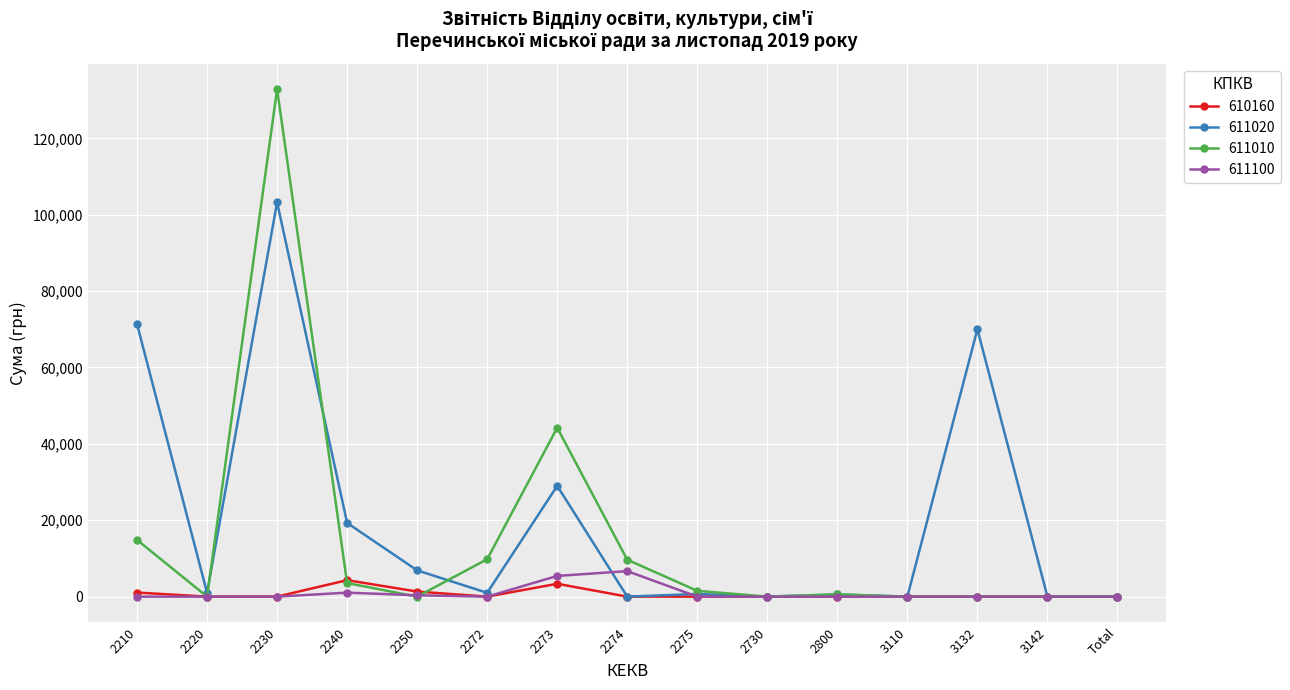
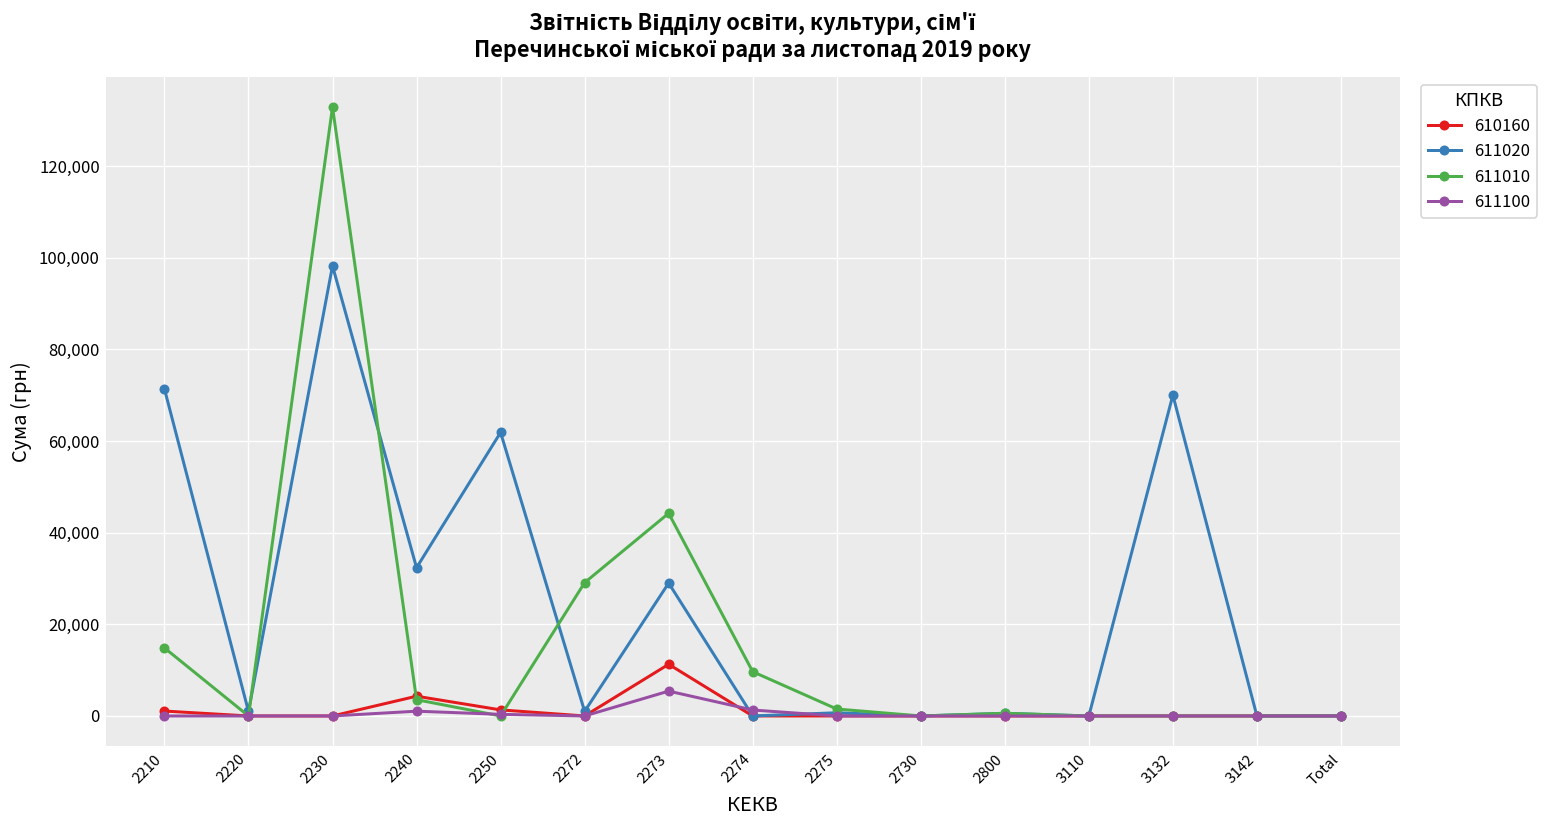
611020, 2230: 103,000 -> 98,000
611020, 2240: 19,000 -> 32,000
611020, 2250: 7,000 -> 62,000
611010, 2272: 10,000 -> 29,000
610160, 2273: 3,000 -> 11,000
611100, 2274: 7,000 -> 1,000
